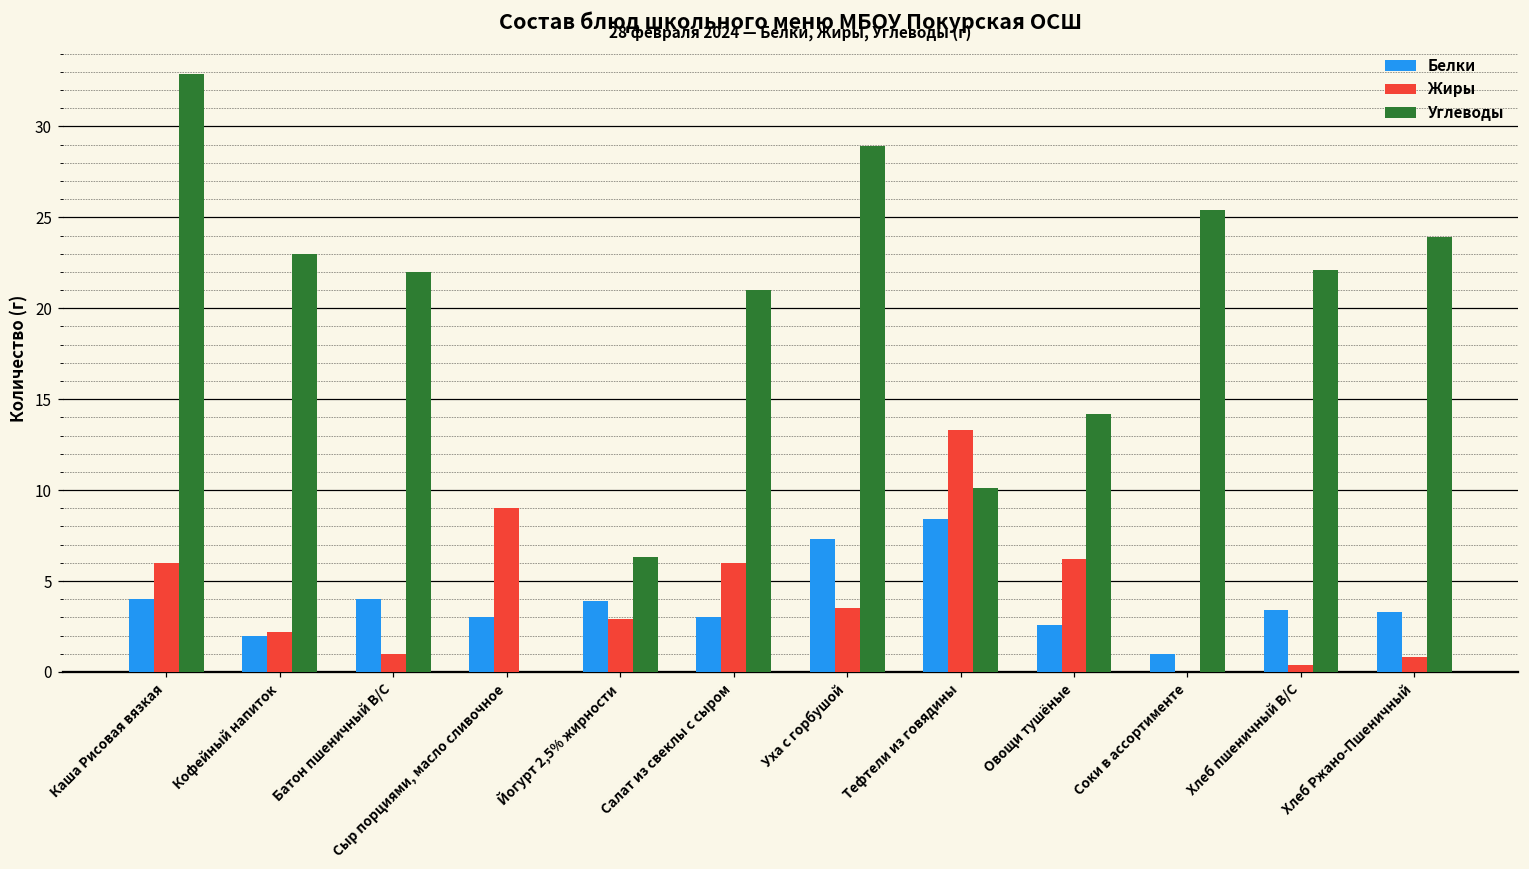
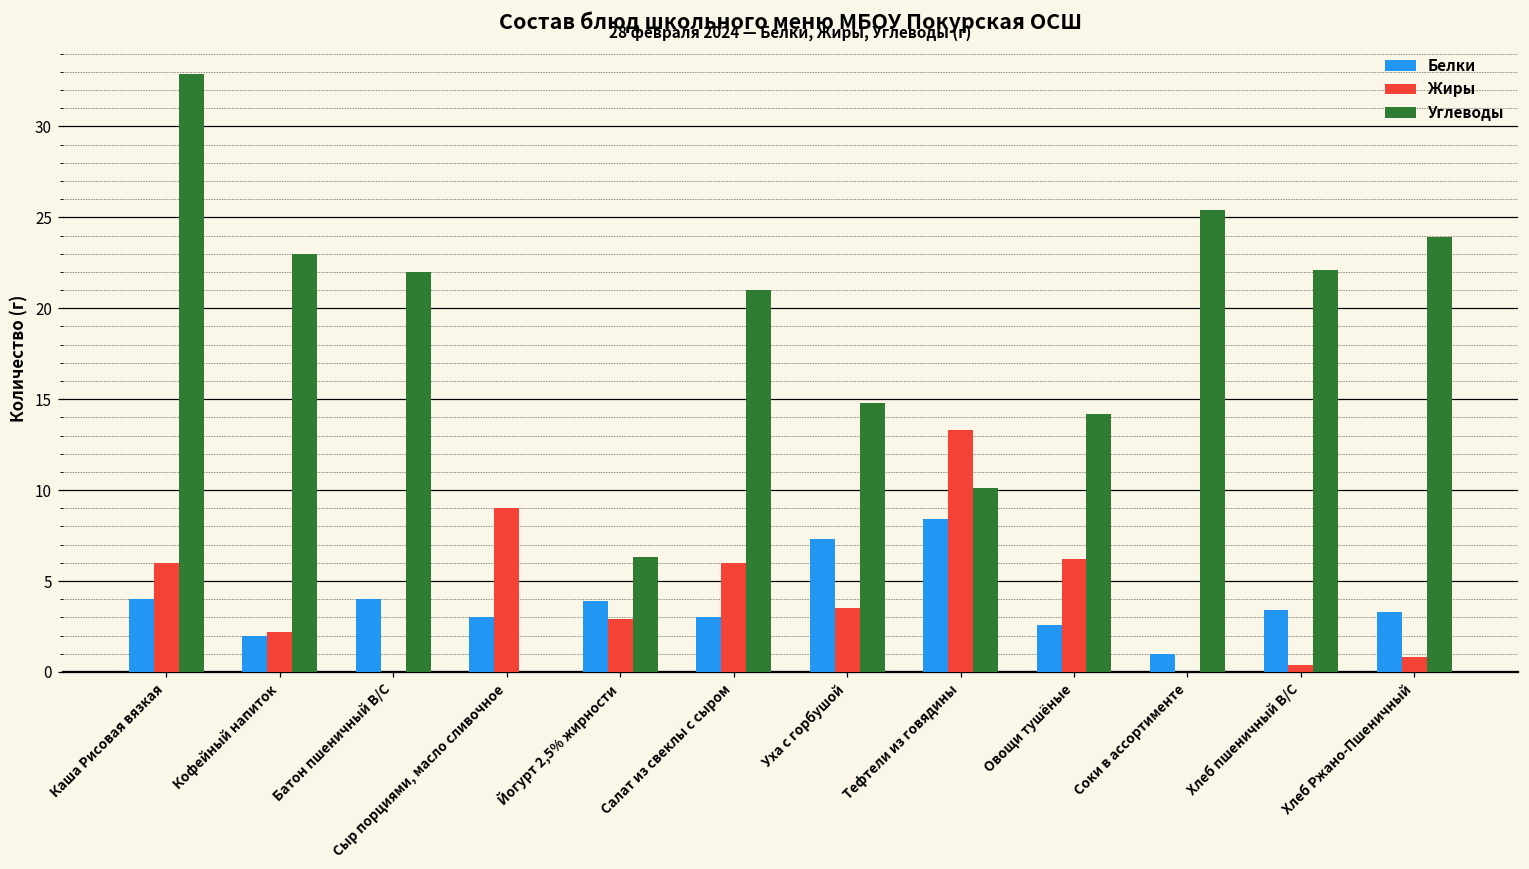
Жиры, Батон пшеничный В/С: 1 -> 0
Углеводы, Уха с горбушой: 28.9 -> 14.8
